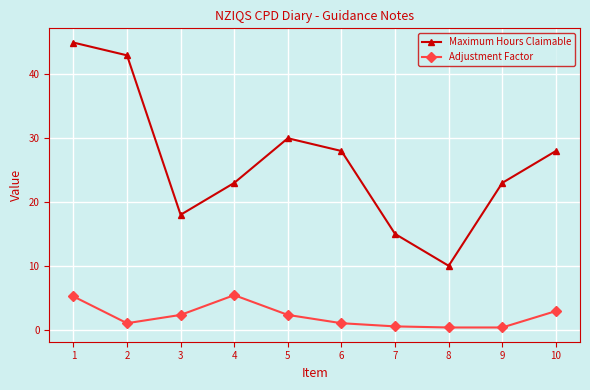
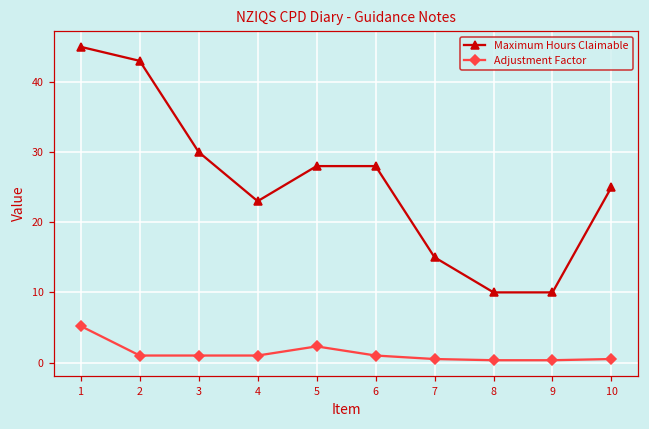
Maximum Hours Claimable, 3: 18 -> 30
Adjustment Factor, 3: 2 -> 1
Adjustment Factor, 4: 5 -> 1
Maximum Hours Claimable, 5: 30 -> 28
Maximum Hours Claimable, 9: 23 -> 10
Maximum Hours Claimable, 10: 28 -> 25
Adjustment Factor, 10: 3 -> 1
